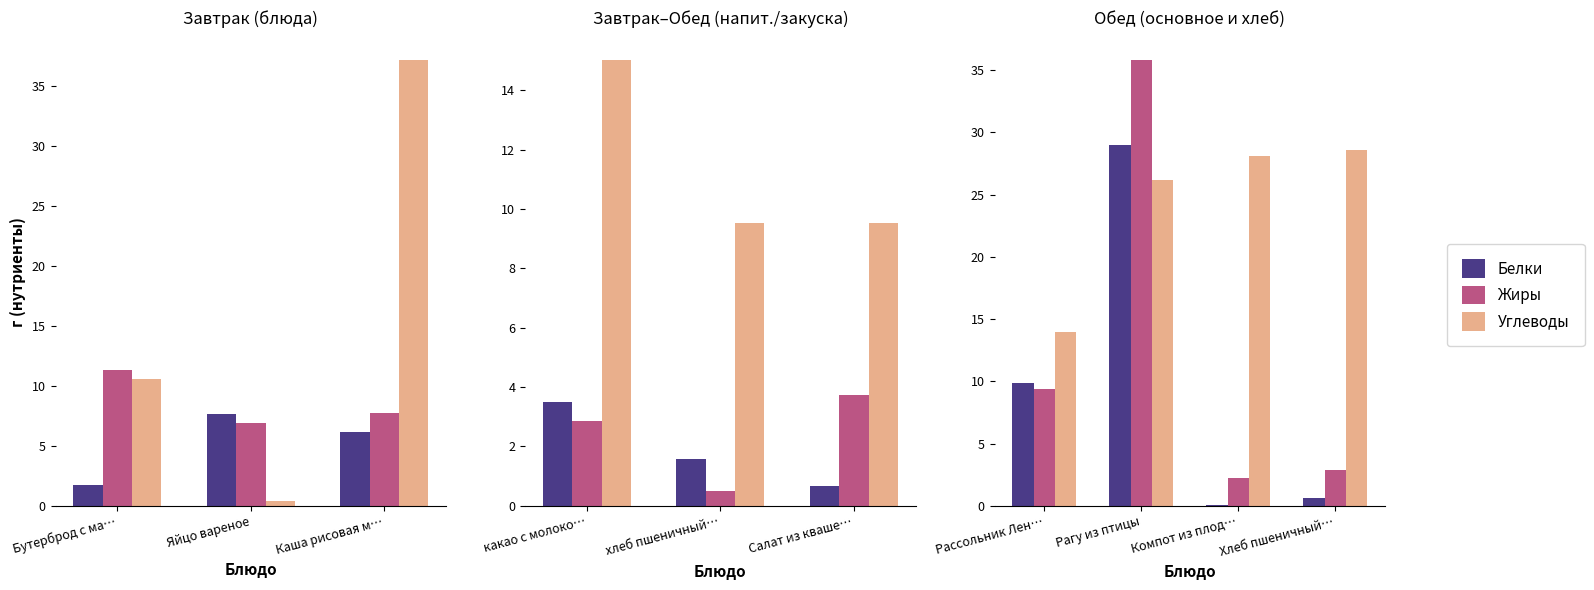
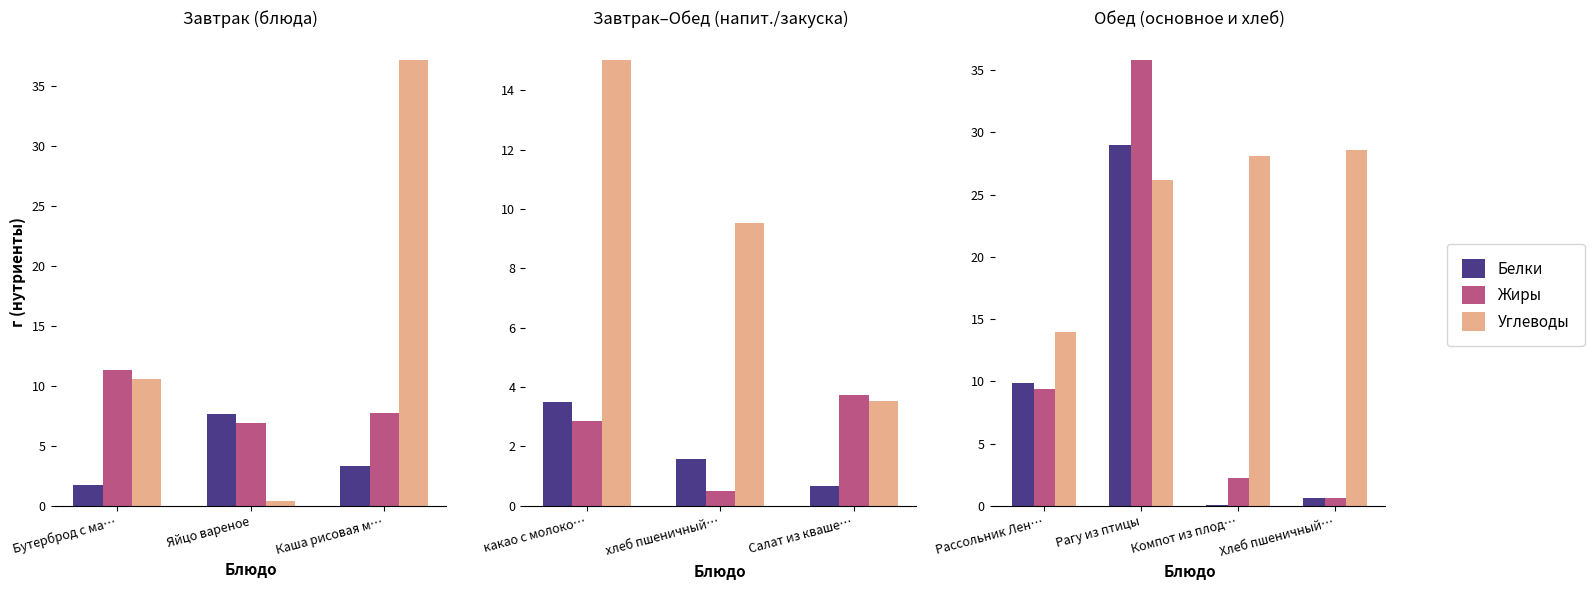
Завтрак (блюда), Белки, Каша рисовая м…: 6.2 -> 3.3
Завтрак–Обед (напит./закуска), Углеводы, Салат из кваше…: 9.5 -> 3.5
Обед (основное и хлеб), Жиры, Хлеб пшеничный…: 2.9 -> 0.6
